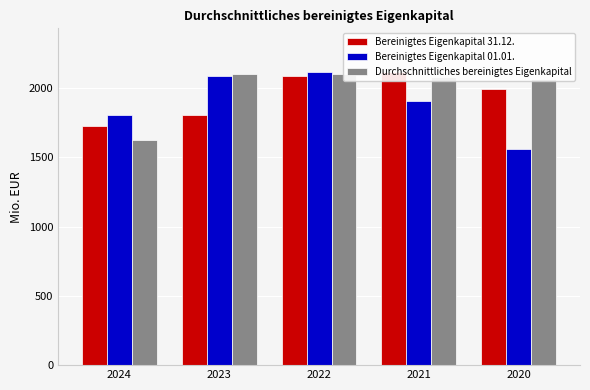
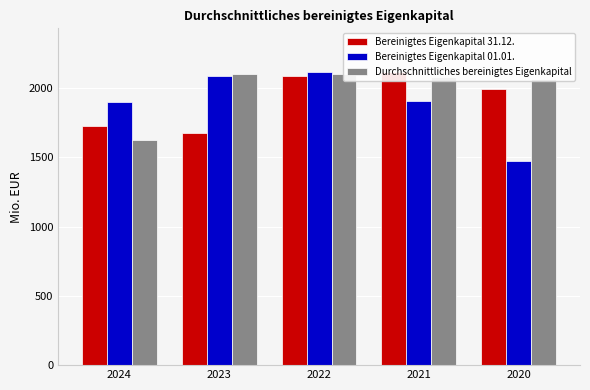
Bereinigtes Eigenkapital 01.01., 2024: 1810 -> 1900
Bereinigtes Eigenkapital 31.12., 2023: 1810 -> 1680
Bereinigtes Eigenkapital 01.01., 2020: 1560 -> 1470
